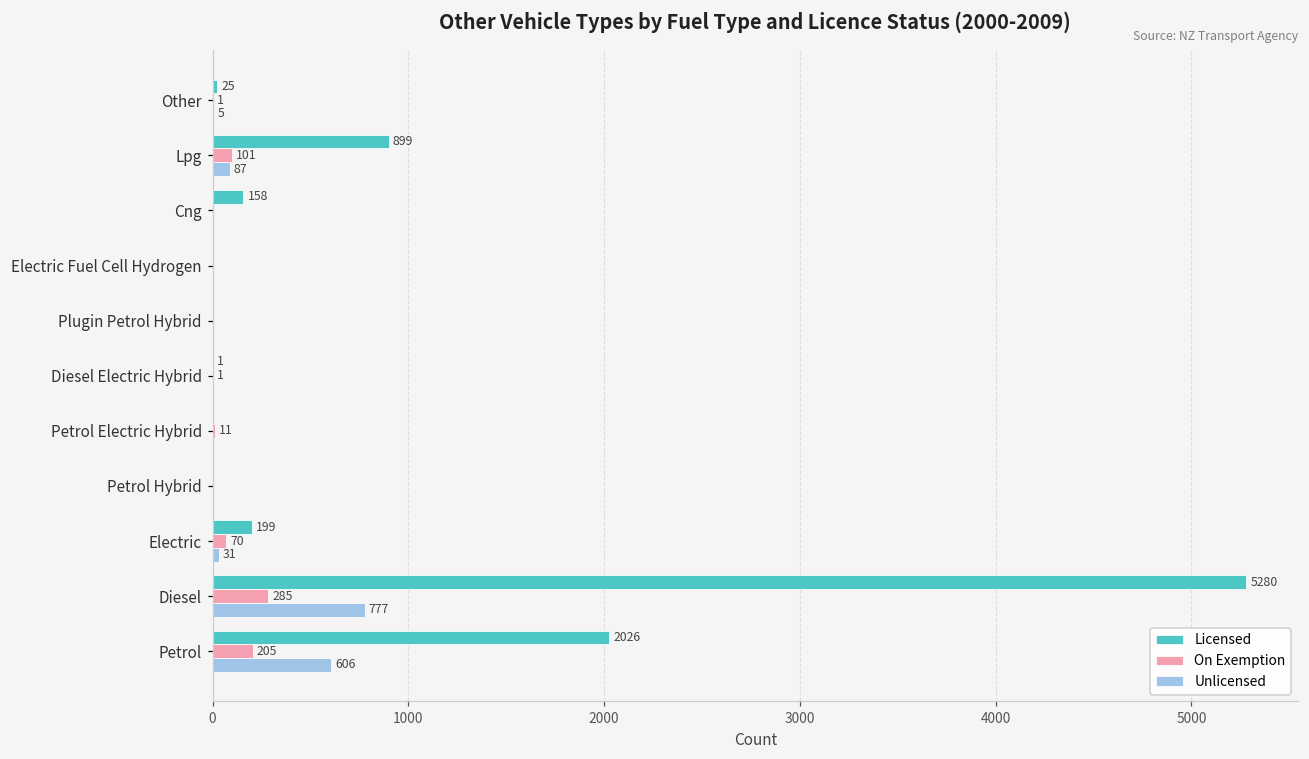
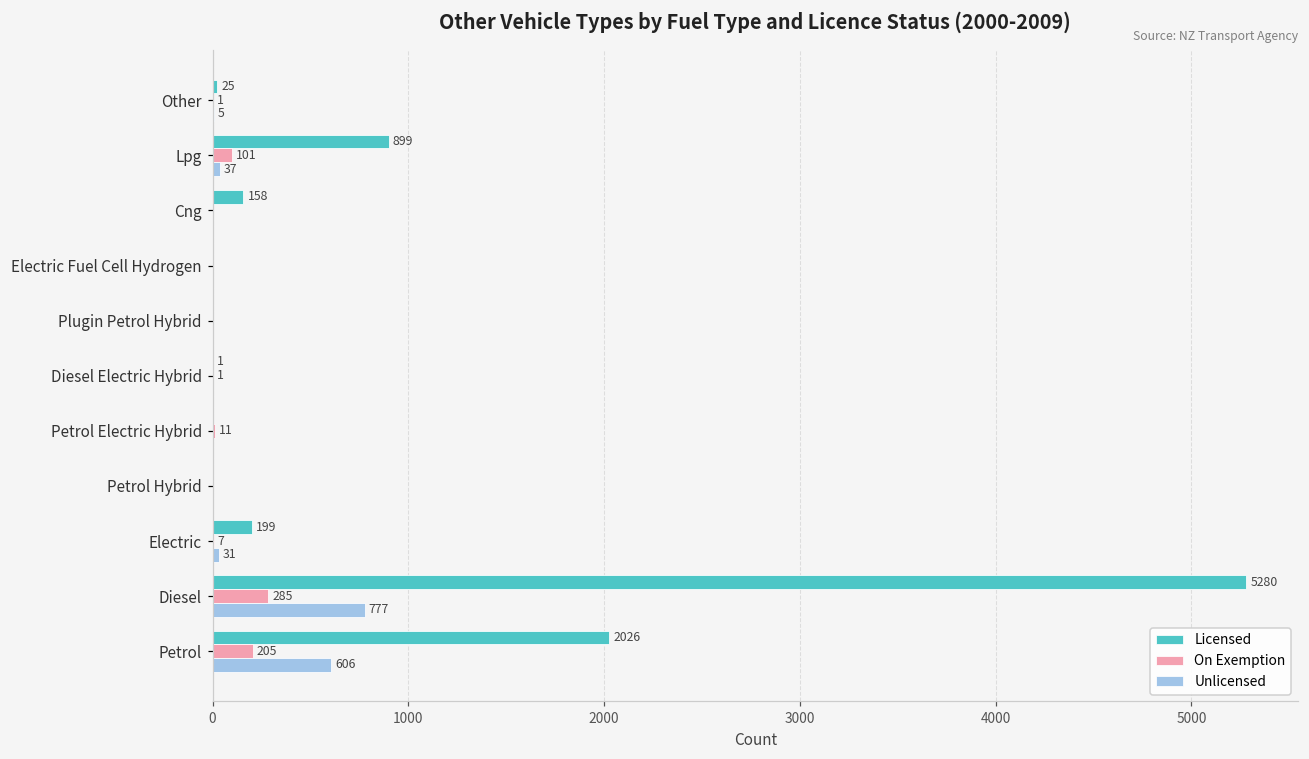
Unlicensed, Lpg: 87 -> 37
On Exemption, Electric: 70 -> 7
